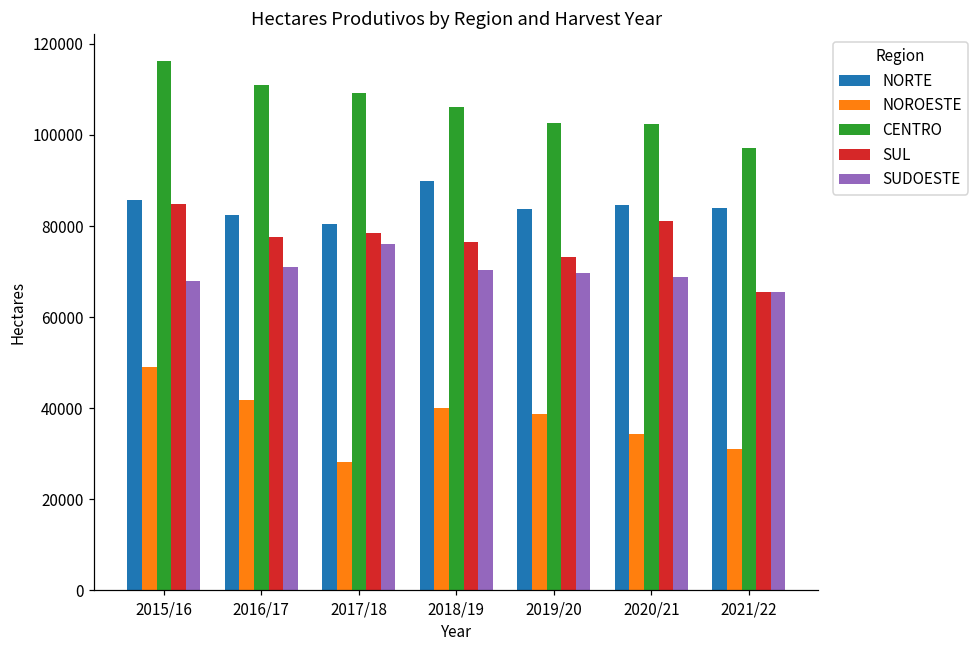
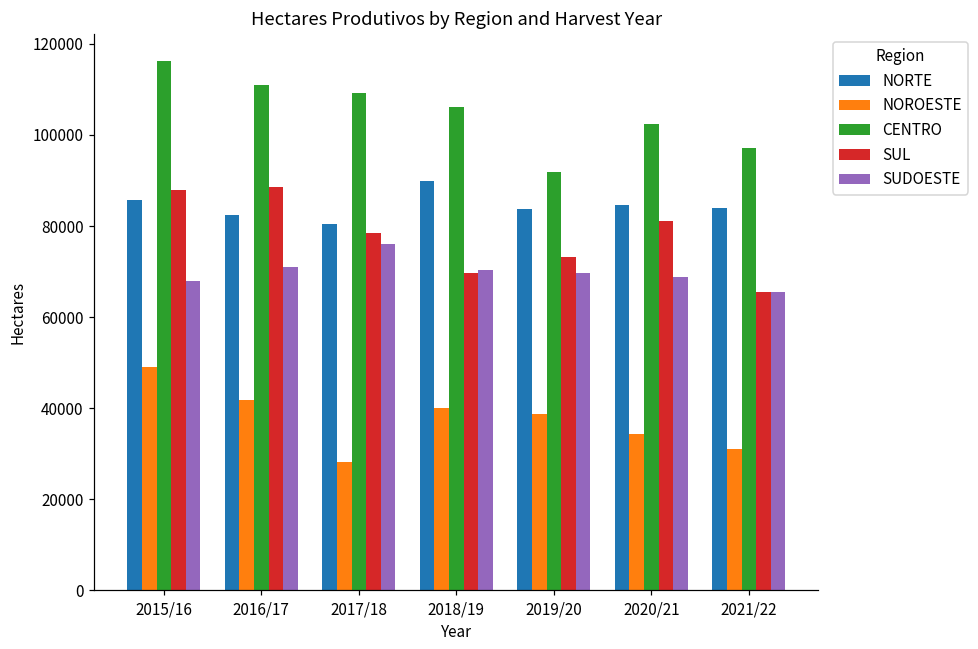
SUL, 2015/16: 85000 -> 88000
SUL, 2016/17: 78000 -> 89000
SUL, 2018/19: 76000 -> 70000
CENTRO, 2019/20: 103000 -> 92000
